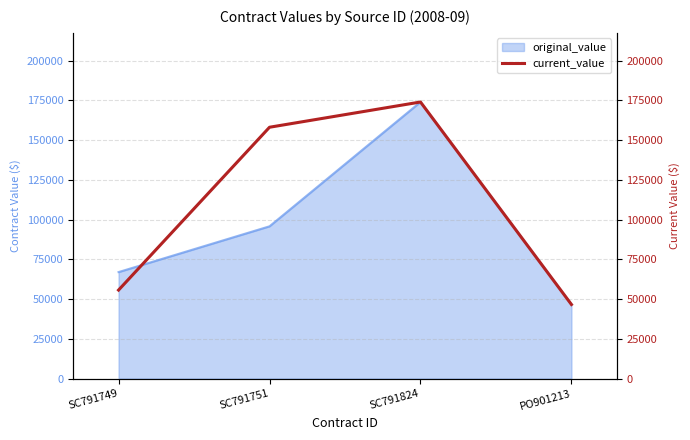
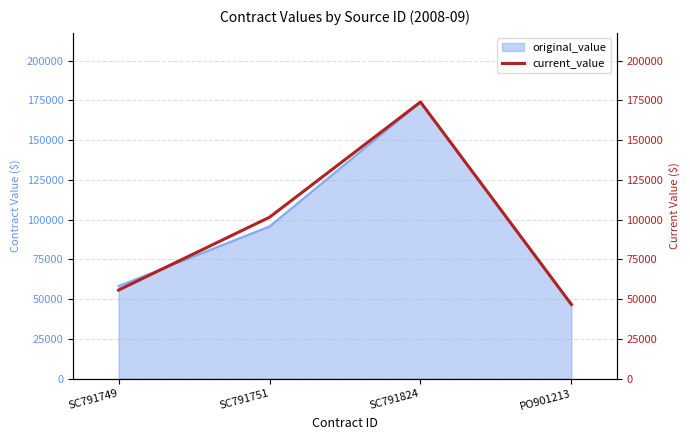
original_value, SC791749: 67000 -> 58000
current_value, SC791751: 158000 -> 101000
